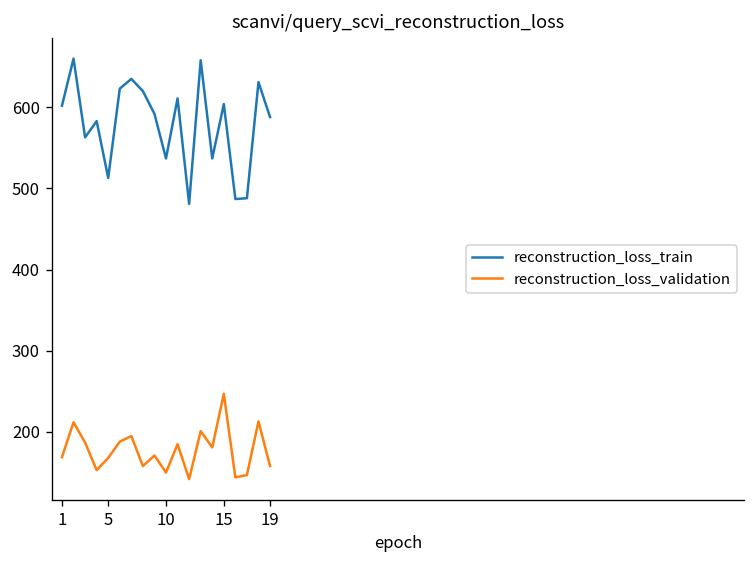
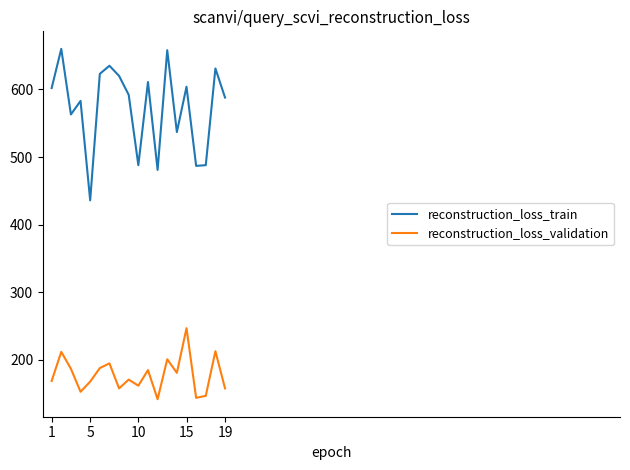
reconstruction_loss_train, 5: 510 -> 440
reconstruction_loss_train, 10: 540 -> 490
reconstruction_loss_validation, 10: 150 -> 160
